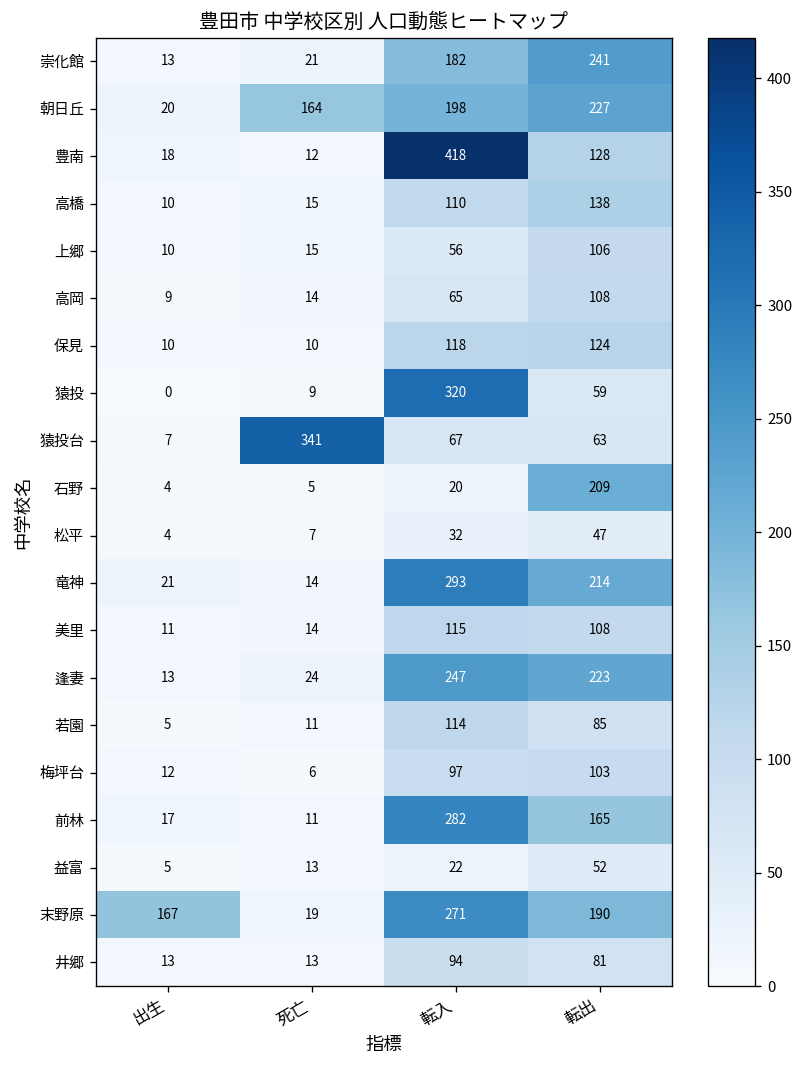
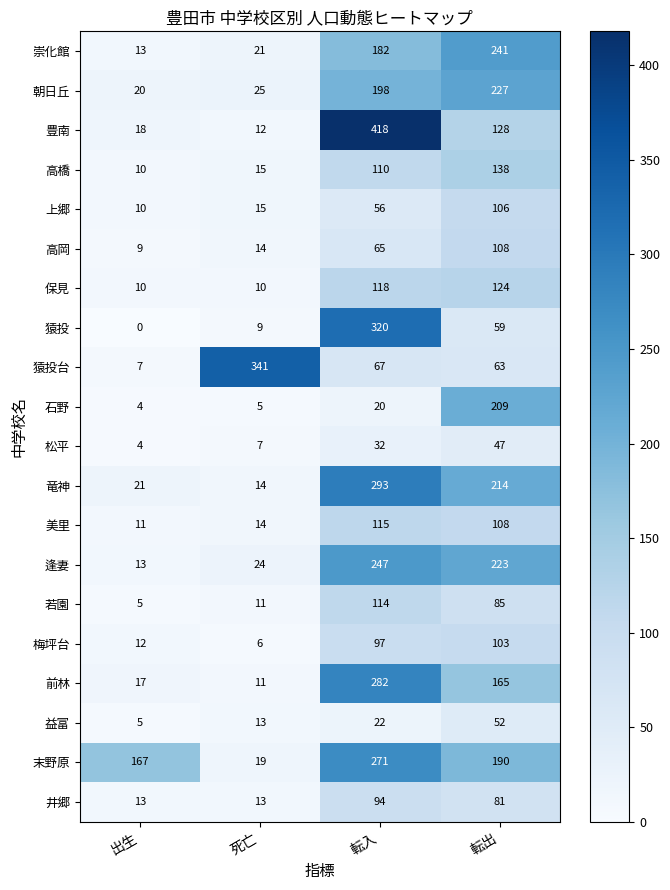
朝日丘, 死亡: 164 -> 25
